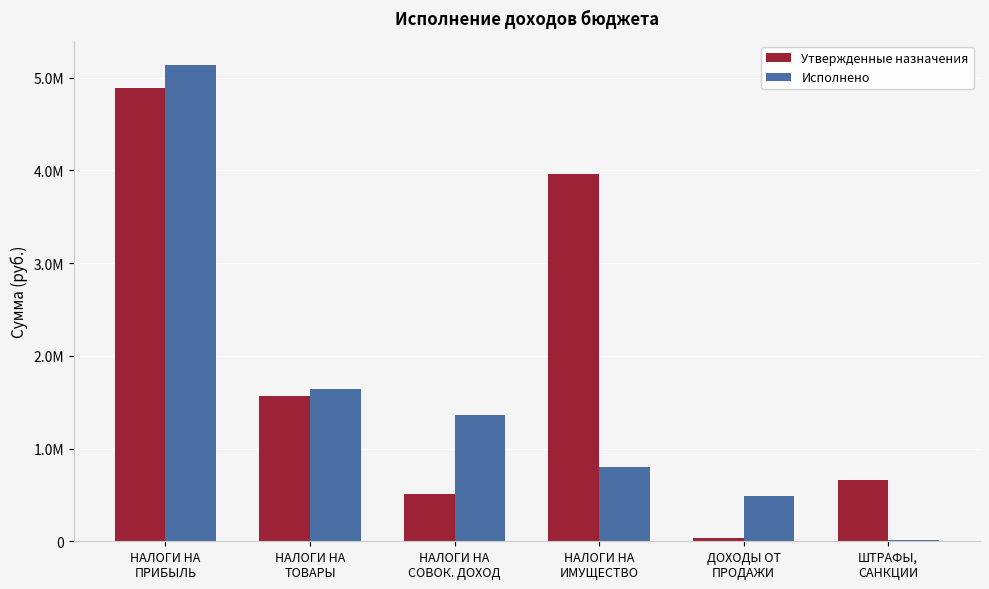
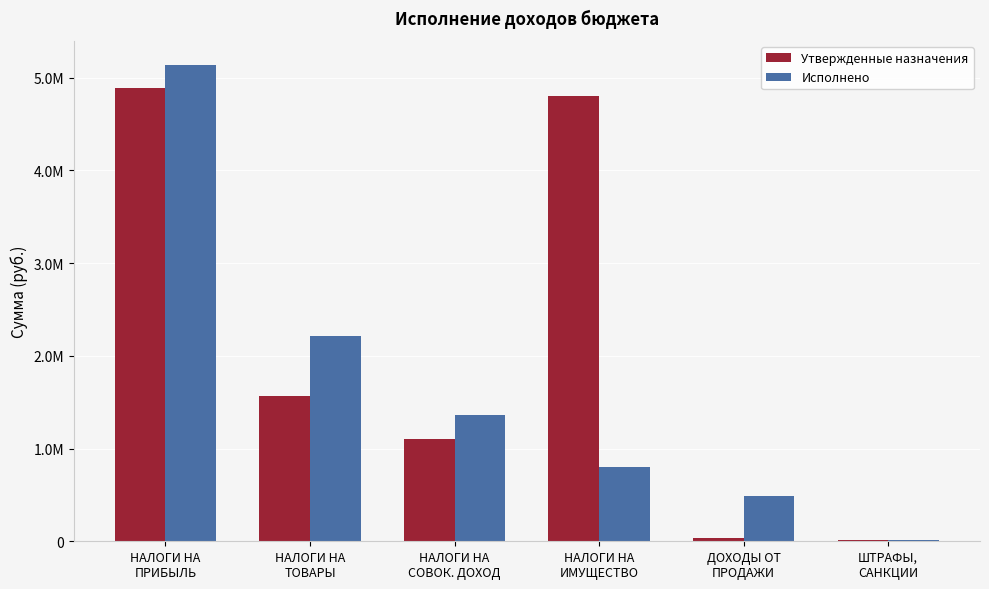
Исполнено, НАЛОГИ НА ТОВАРЫ: 1.6М -> 2.2М
Утвержденные назначения, НАЛОГИ НА СОВОК. ДОХОД: 0.5М -> 1.1М
Утвержденные назначения, НАЛОГИ НА ИМУЩЕСТВО: 4.0М -> 4.8М
Утвержденные назначения, ШТРАФЫ, САНКЦИИ: 0.7М -> 0.0М
